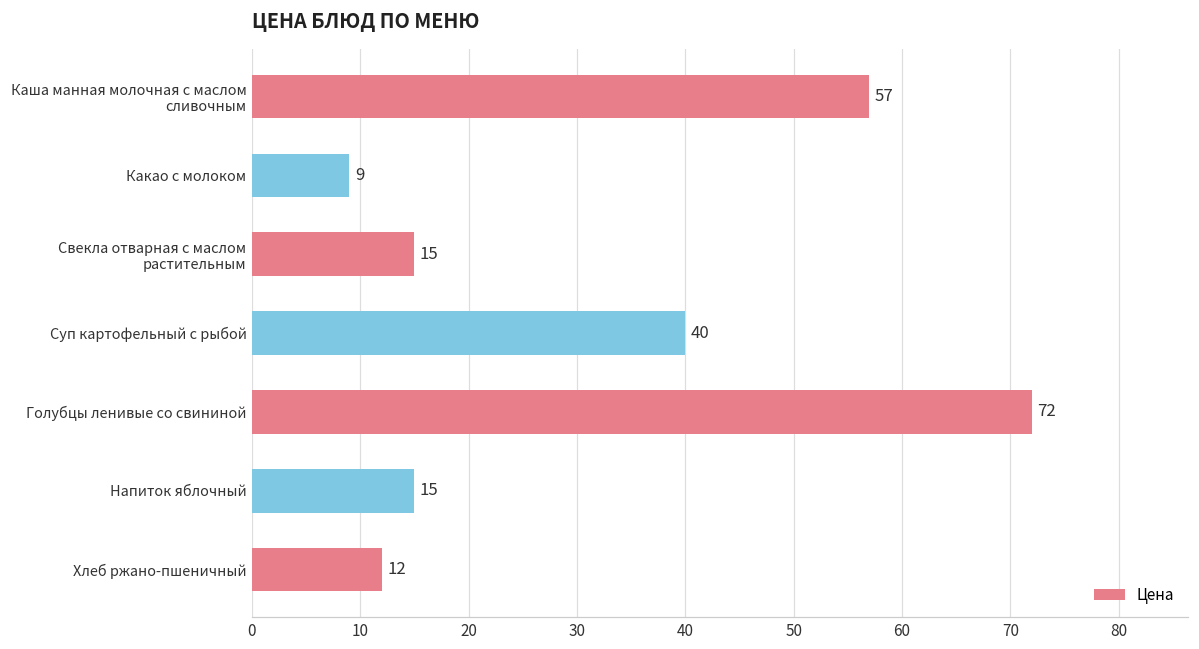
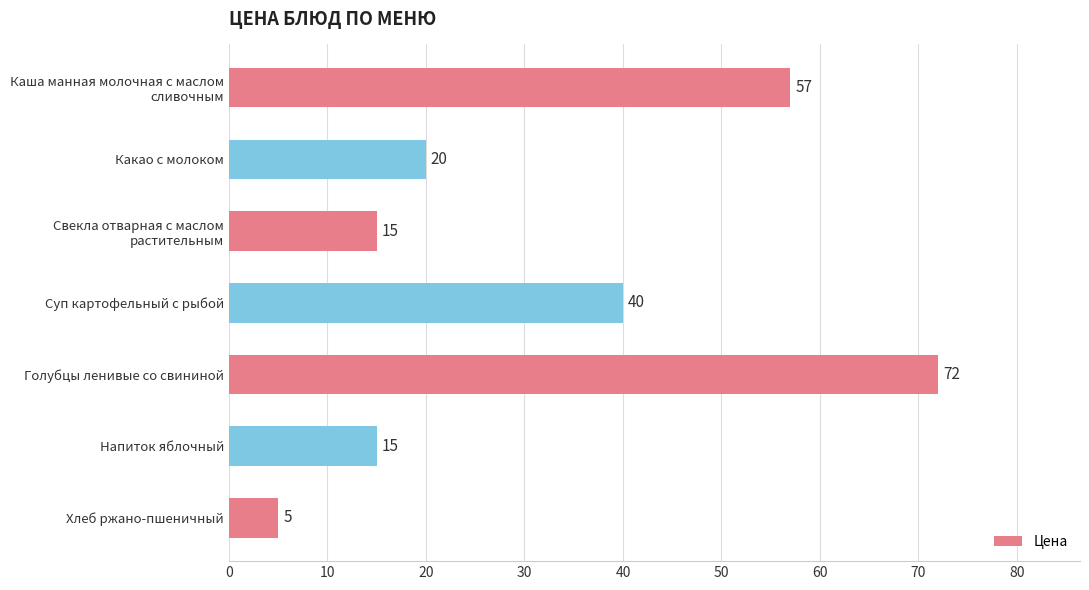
Какао с молоком: 9 -> 20
Хлеб ржано-пшеничный: 12 -> 5
